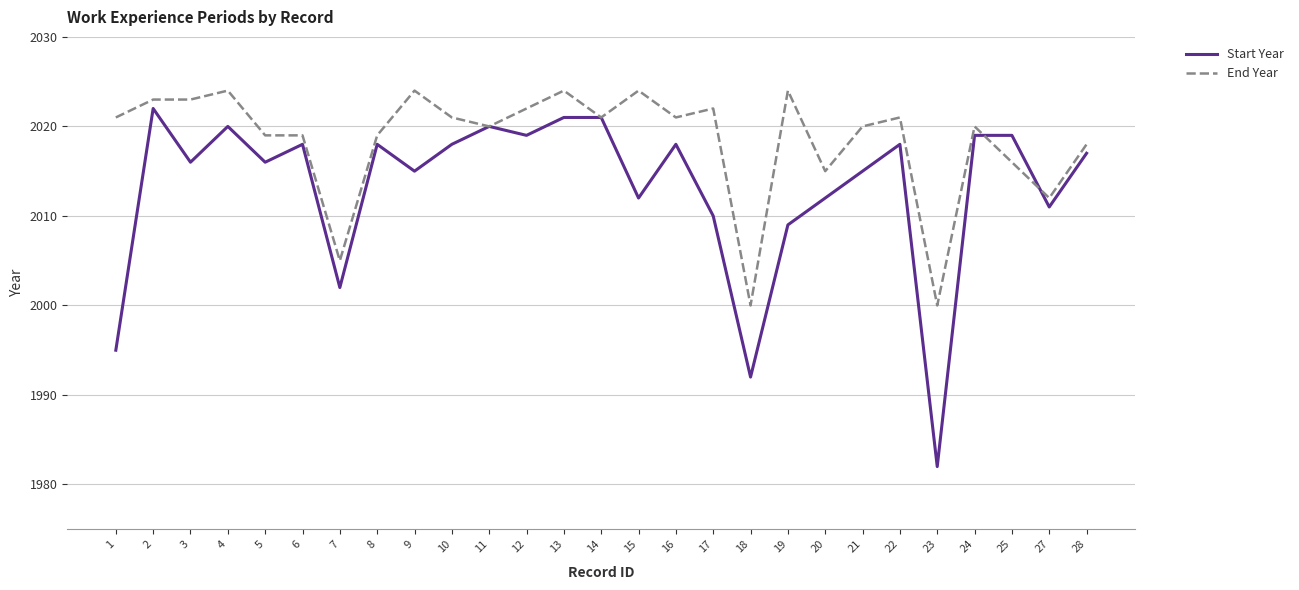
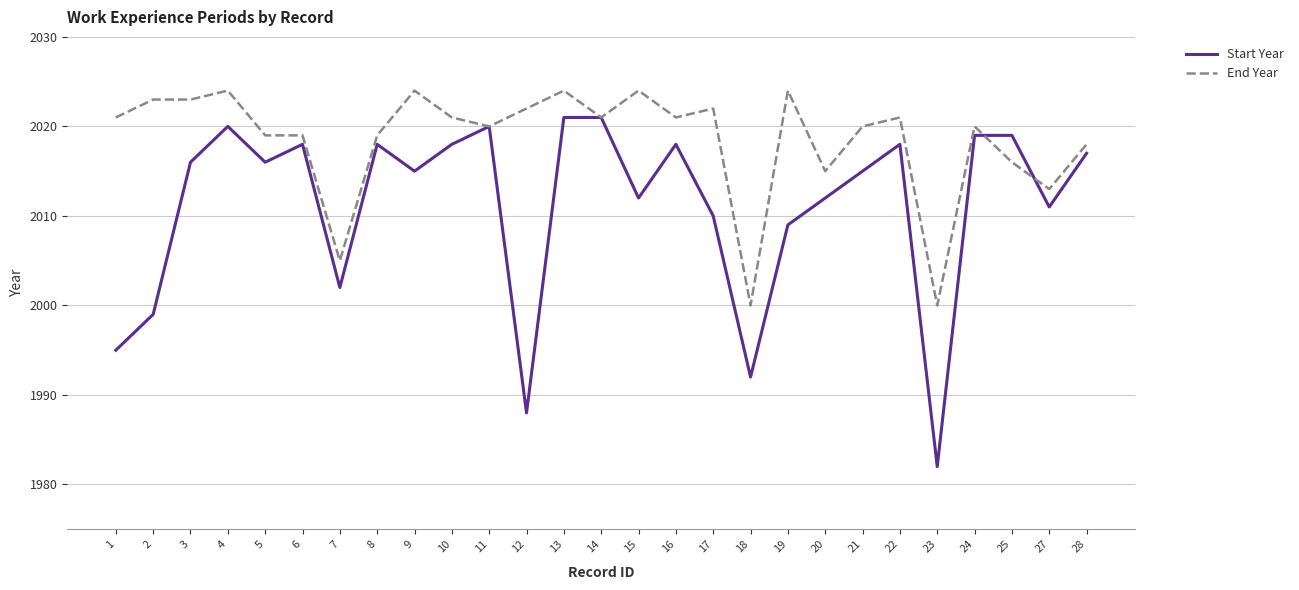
Start Year, 2: 2022 -> 1999
Start Year, 12: 2019 -> 1988
End Year, 27: 2012 -> 2013
